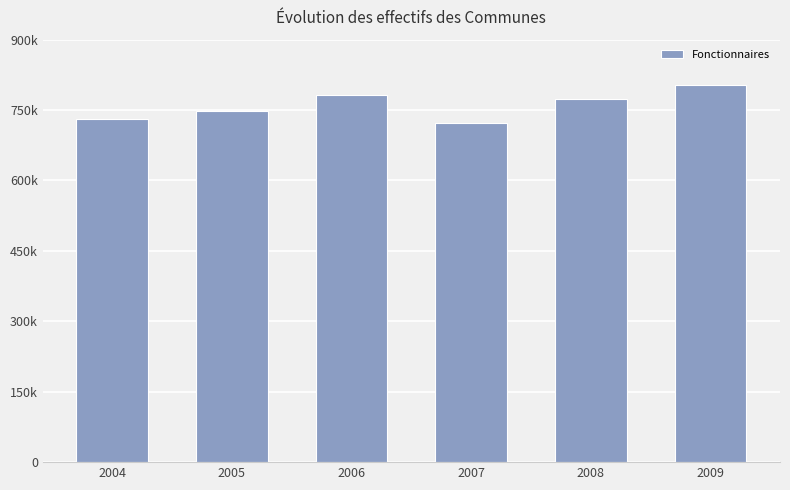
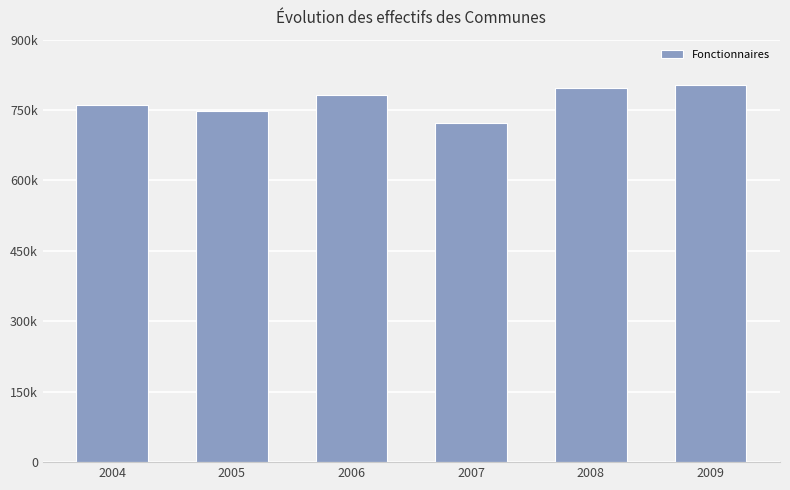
2004: 730000 -> 760000
2008: 770000 -> 800000
